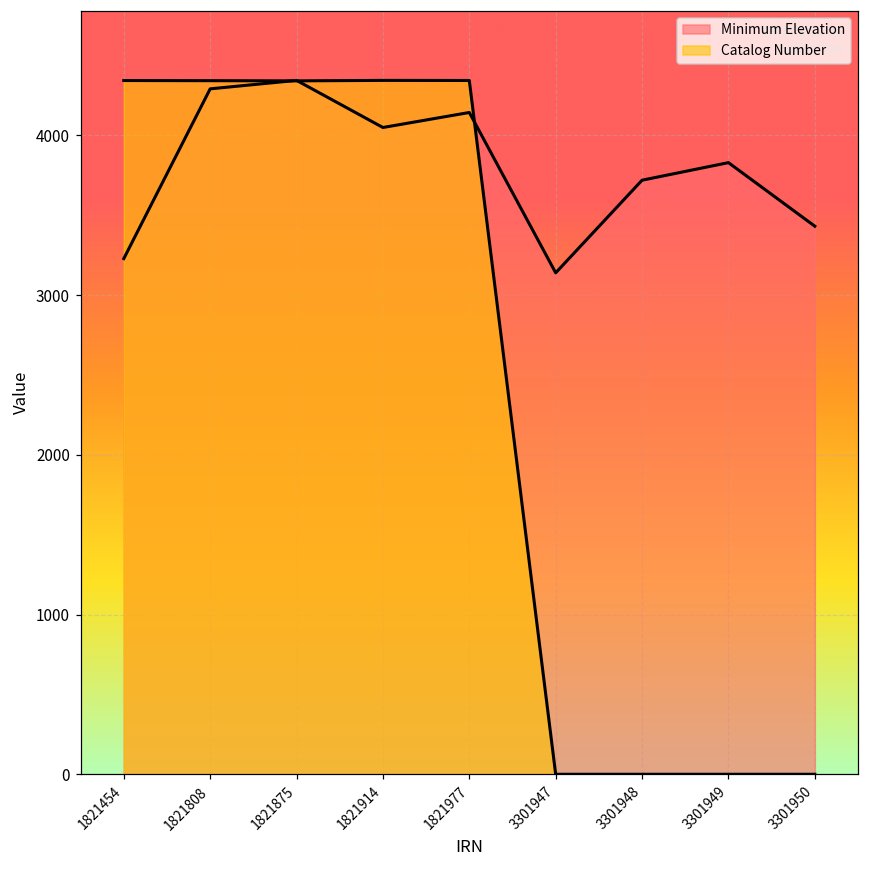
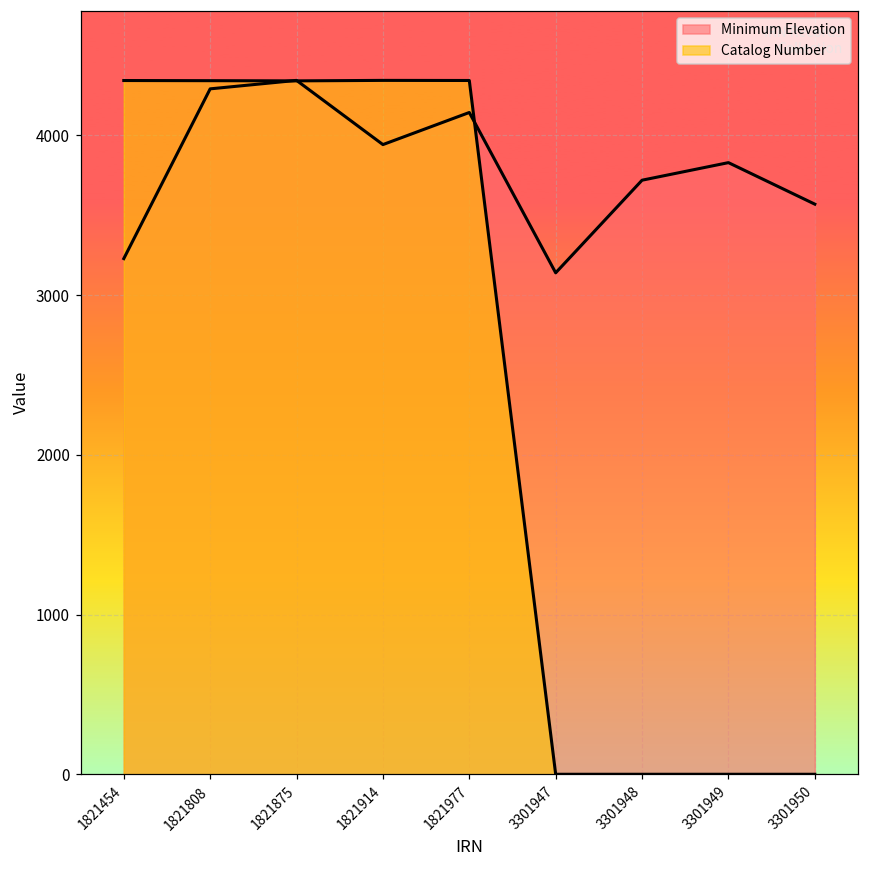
Minimum Elevation, 1821914: 4050 -> 3940
Minimum Elevation, 3301950: 3430 -> 3570
